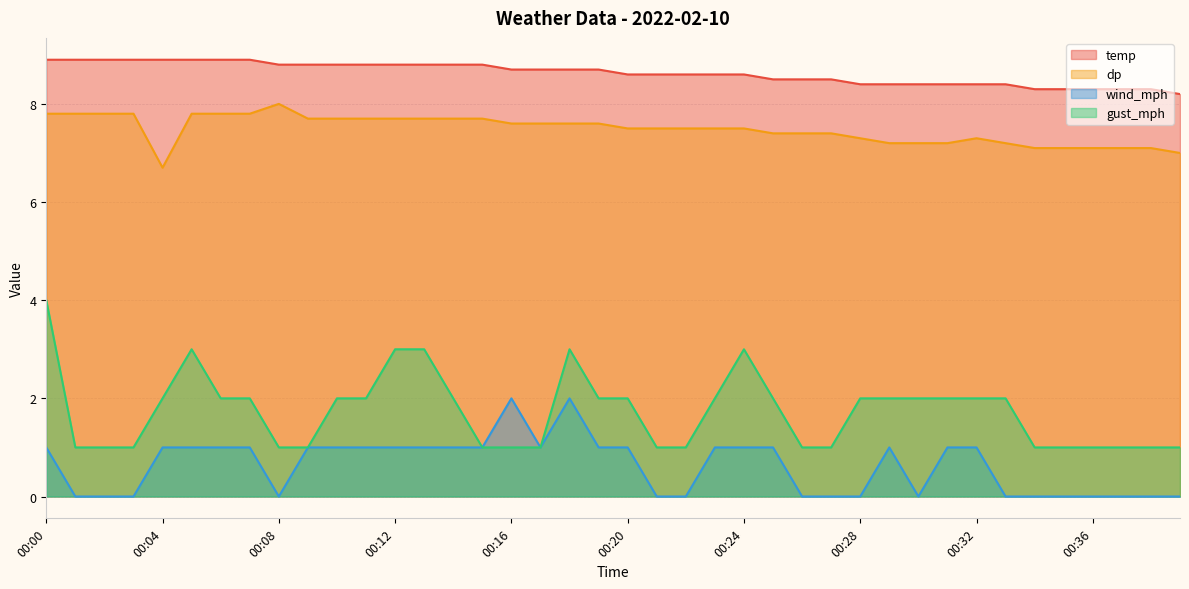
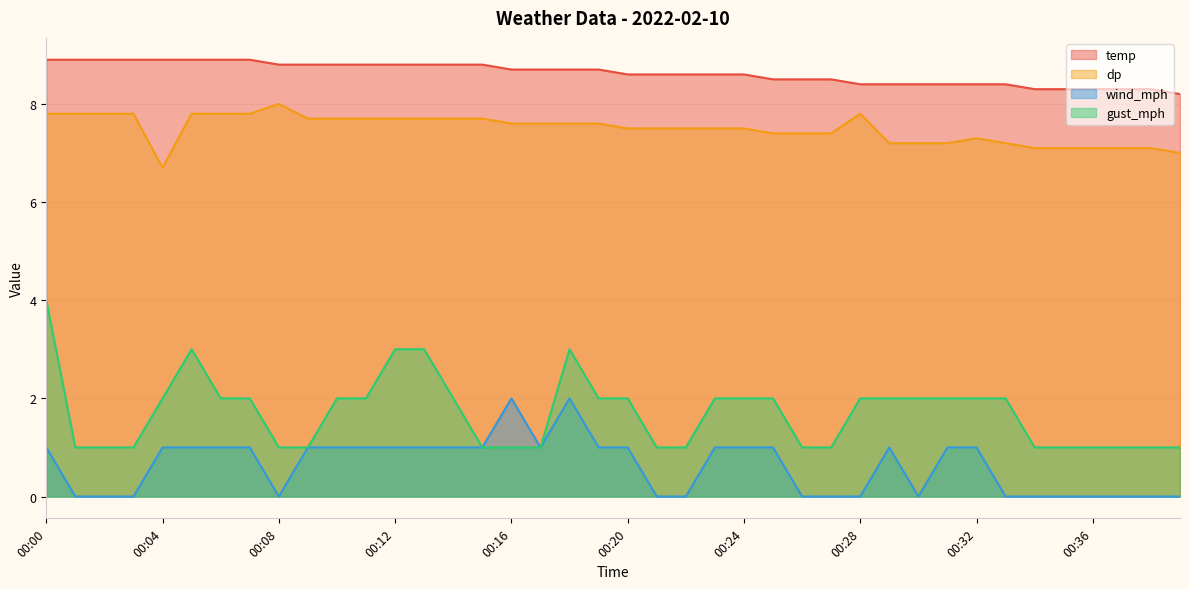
gust_mph, 00:24: 3 -> 2
dp, 00:28: 7.3 -> 7.8
